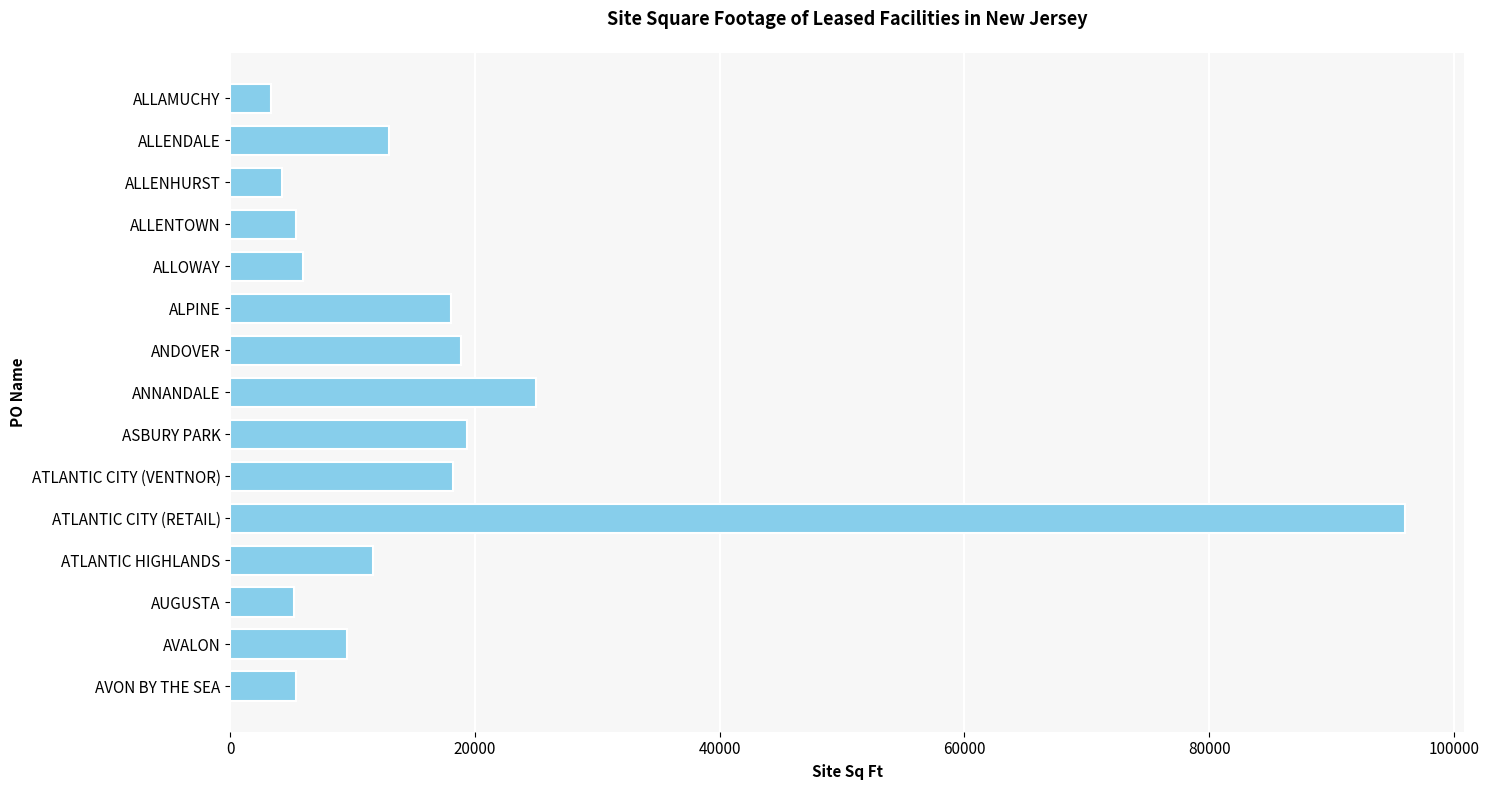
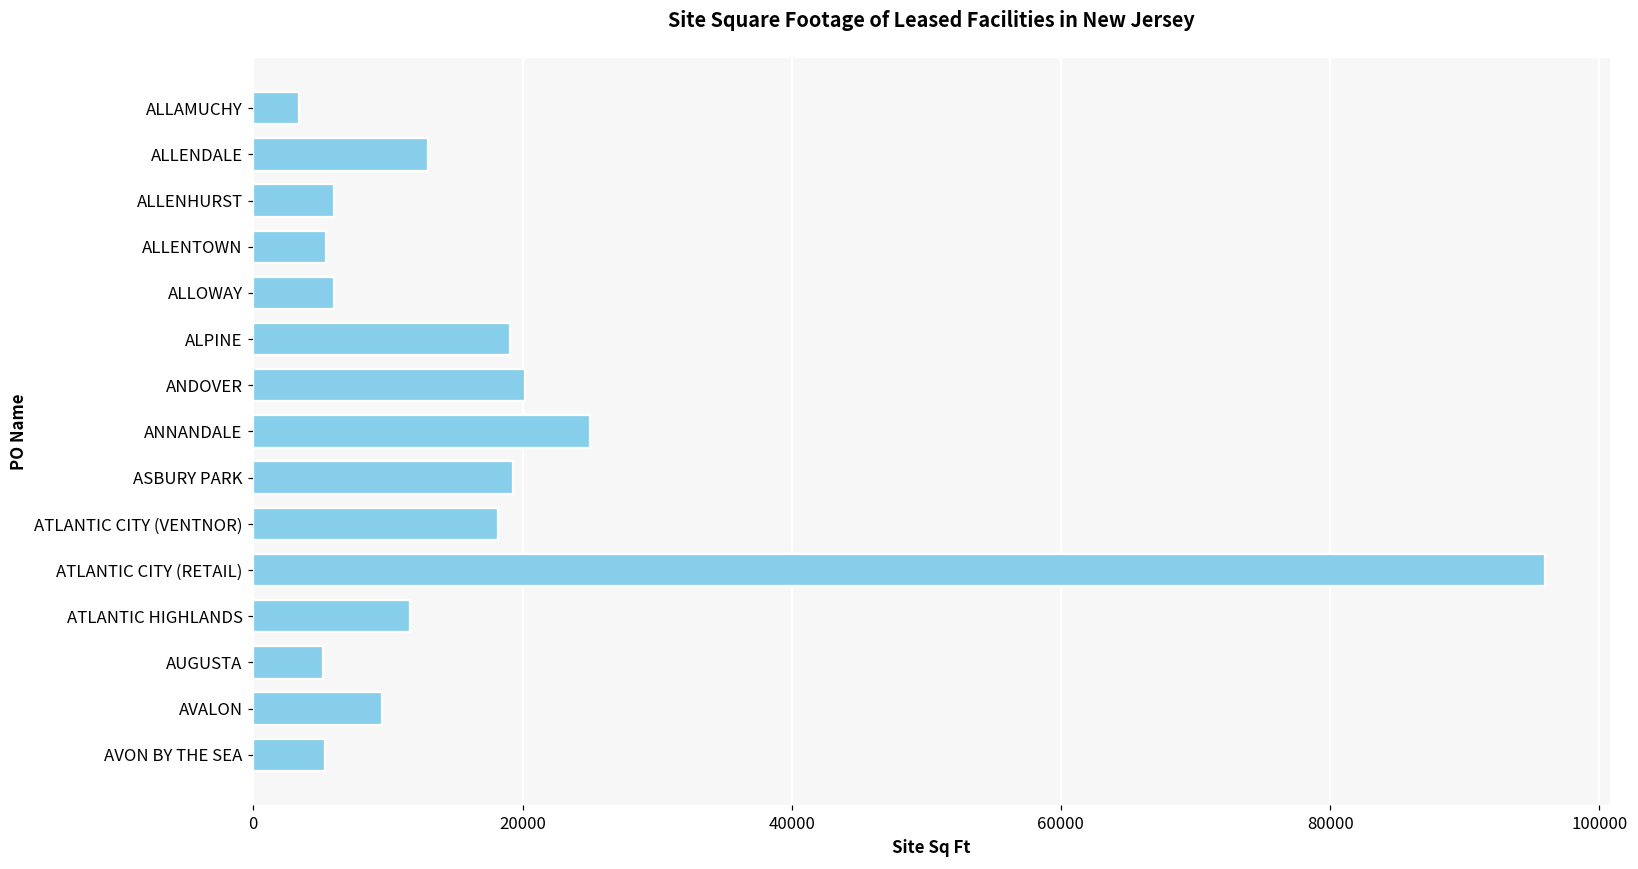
ALLENHURST: 4300 -> 6000
ALPINE: 18100 -> 19000
ANDOVER: 18800 -> 20200
